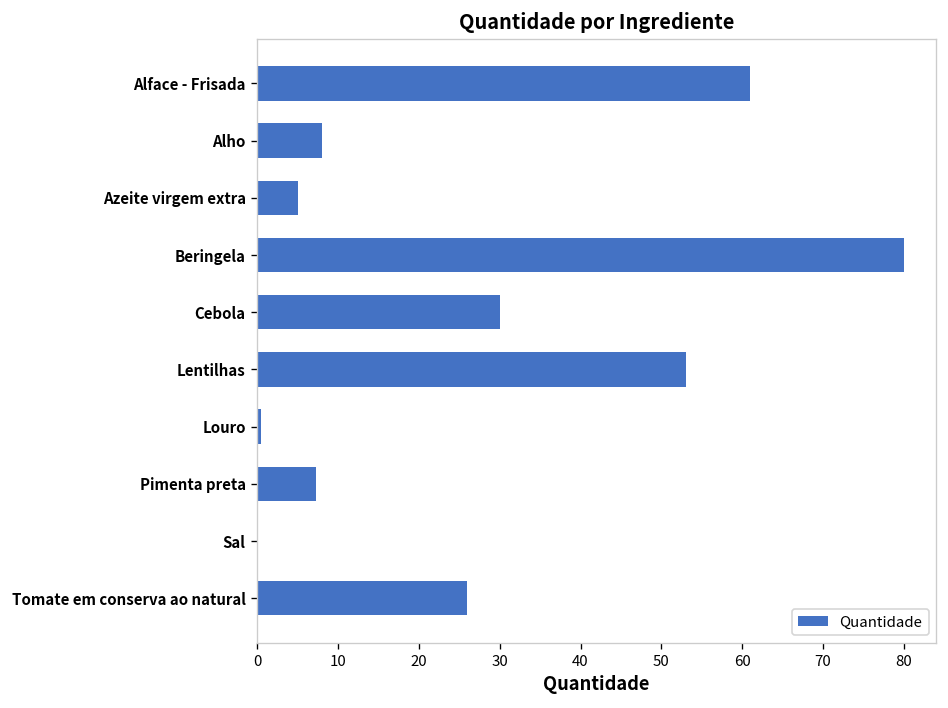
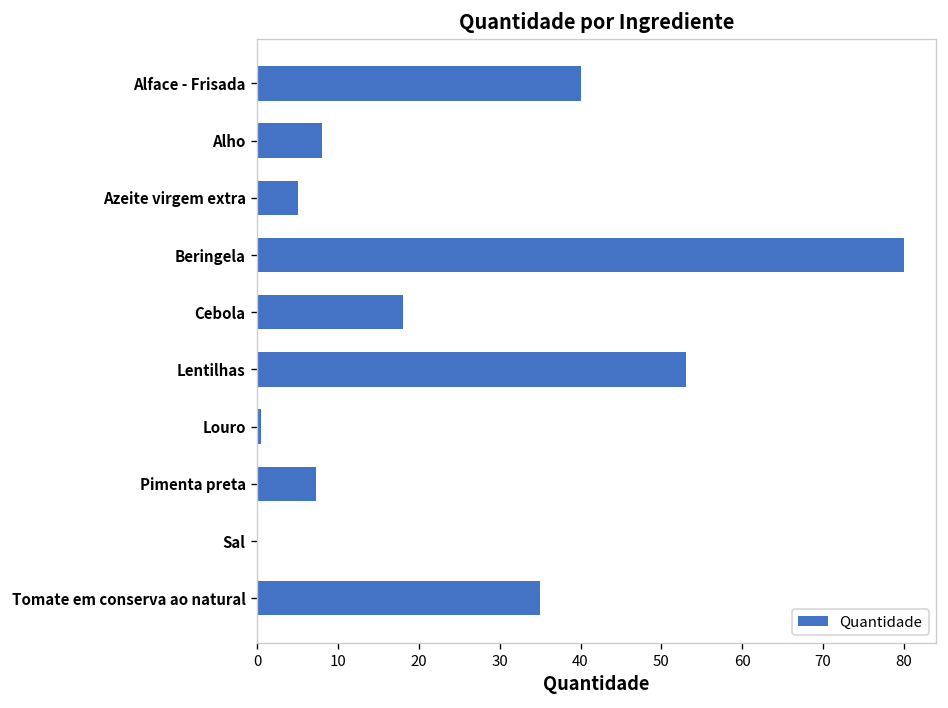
Alface - Frisada: 61 -> 40
Cebola: 30 -> 18
Tomate em conserva ao natural: 26 -> 35
